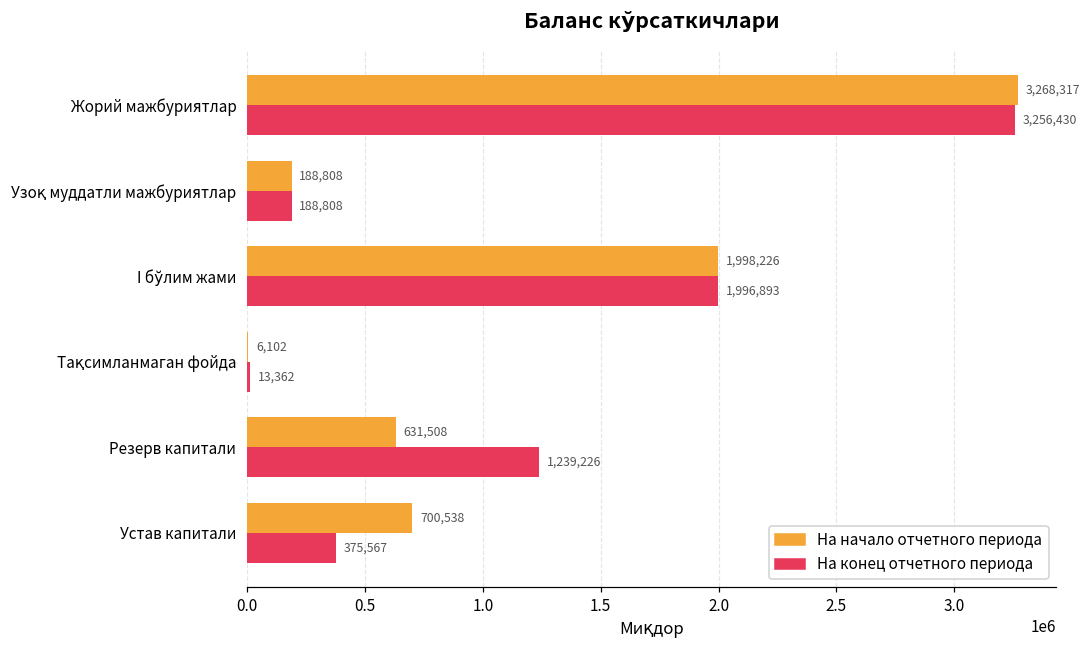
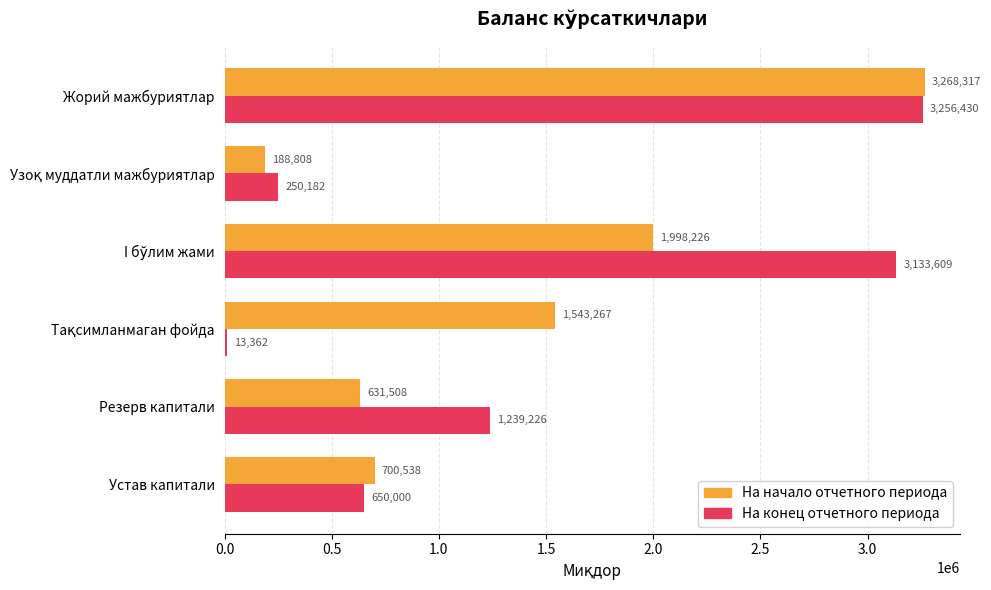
На конец отчетного периода, Узоқ муддатли мажбуриятлар: 188,808 -> 250,182
На конец отчетного периода, I бўлим жами: 1,996,893 -> 3,133,609
На начало отчетного периода, Тақсимланмаган фойда: 6,102 -> 1,543,267
На конец отчетного периода, Устав капитали: 375,567 -> 650,000
